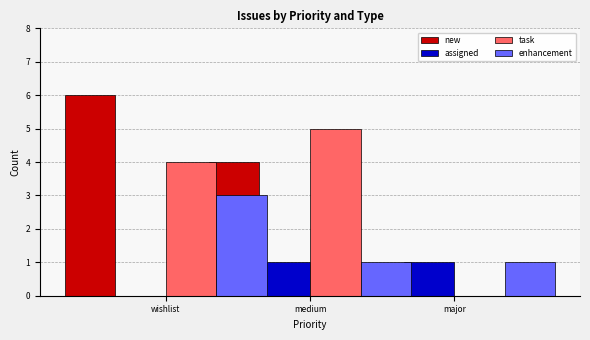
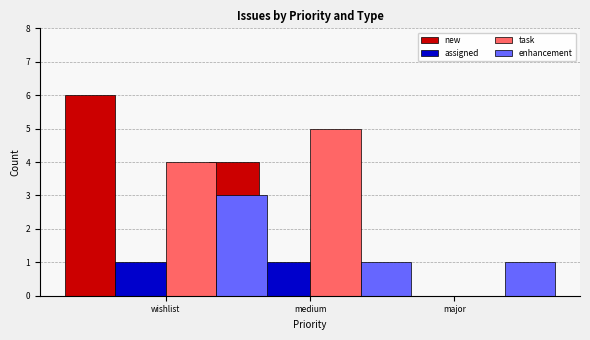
assigned, wishlist: 0 -> 1
assigned, major: 1 -> 0
